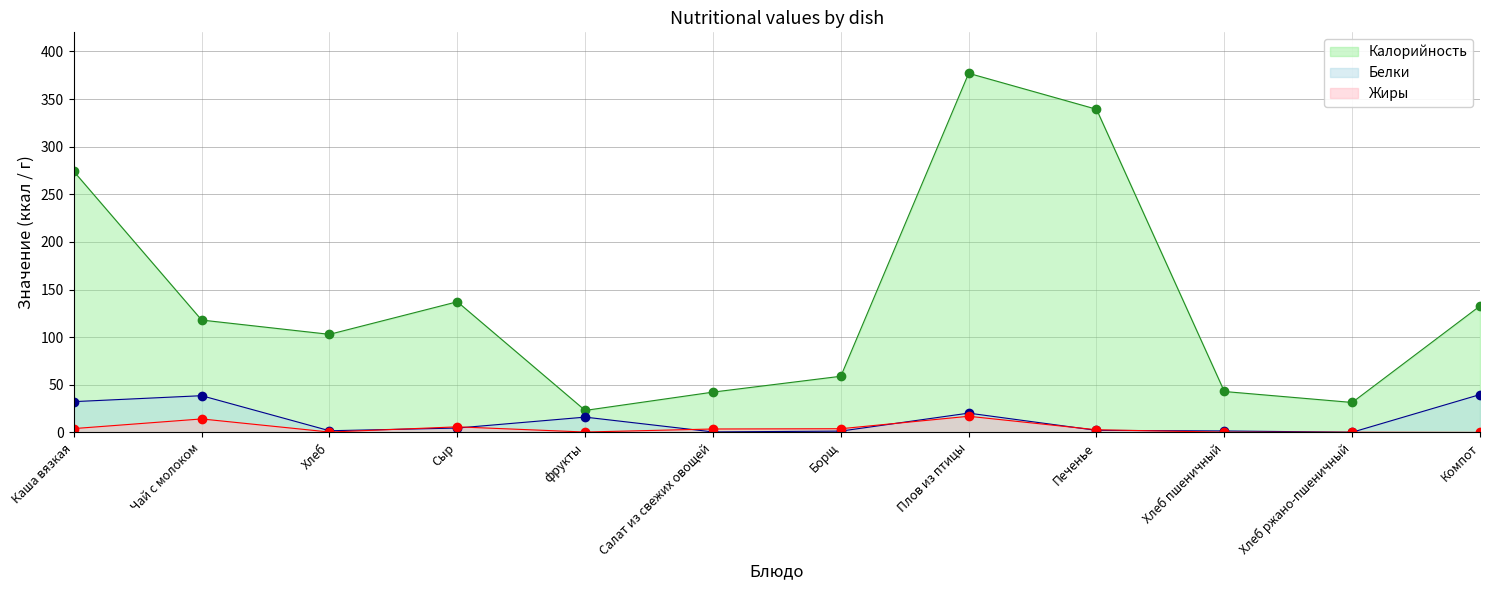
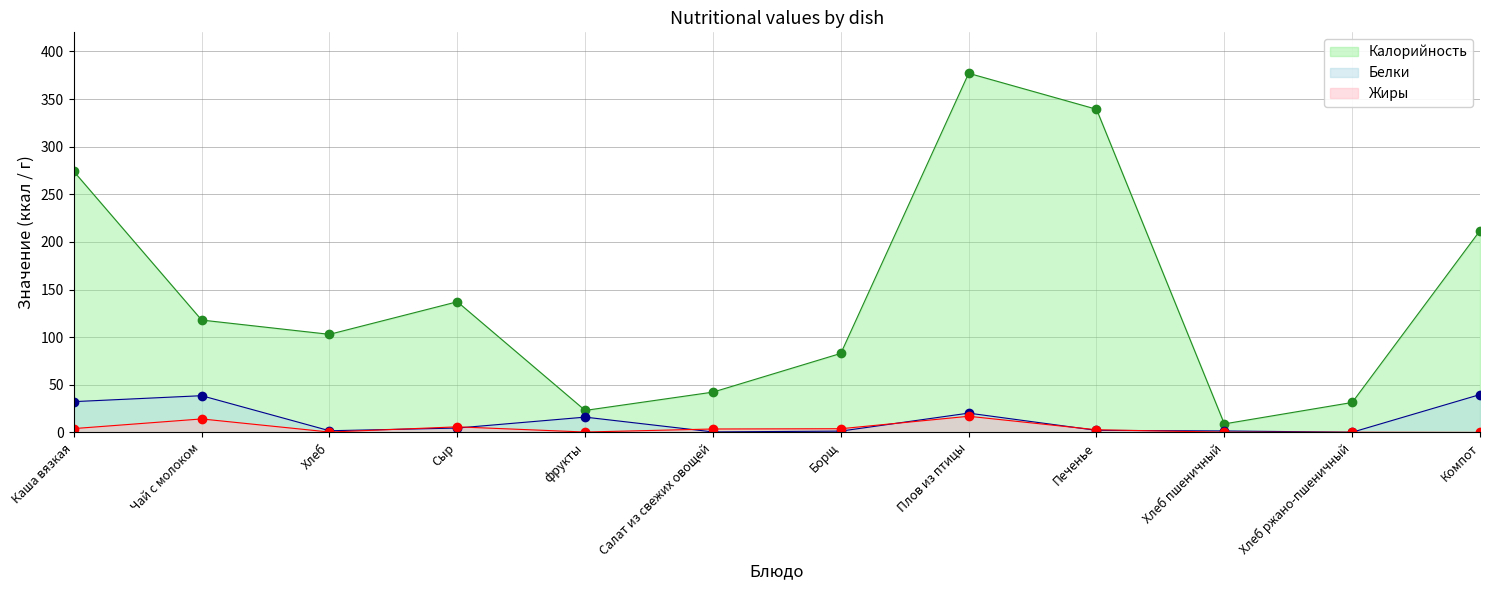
Калорийность, Борщ: 60 -> 80
Калорийность, Хлеб пшеничный: 40 -> 10
Калорийность, Компот: 130 -> 210
